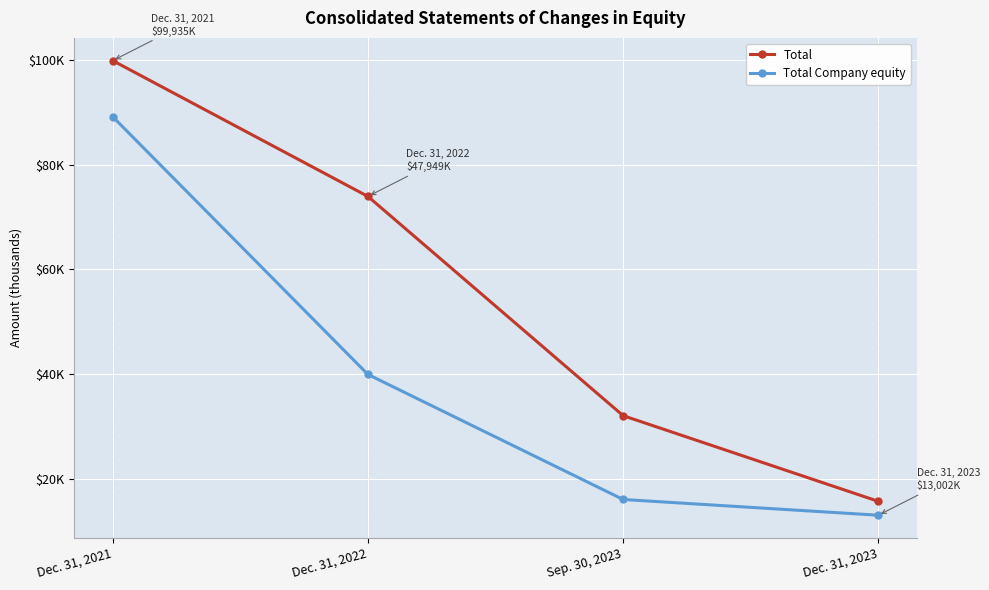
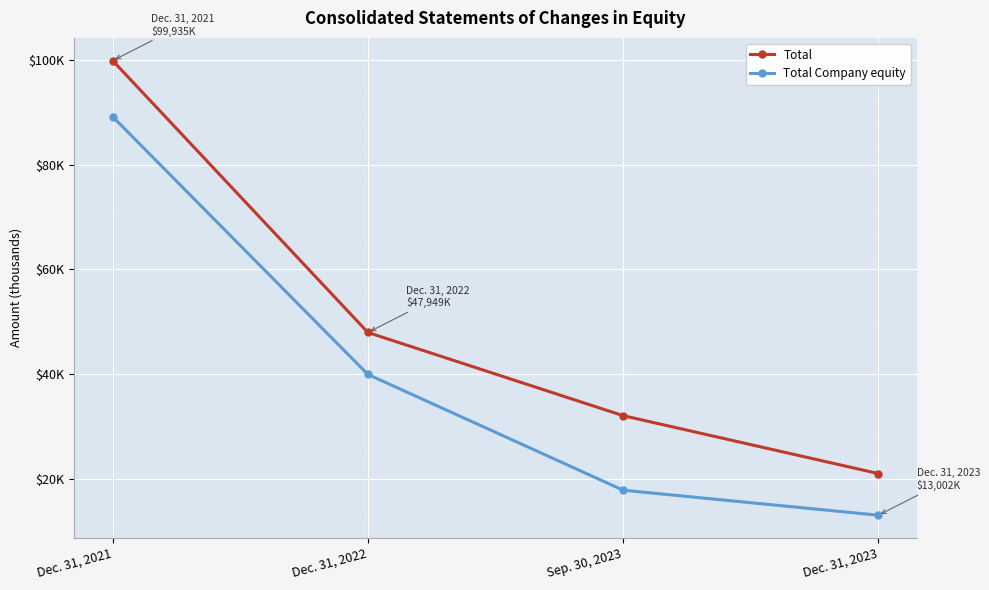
Total, Dec. 31, 2022: $74000 -> $48000
Total Company equity, Sep. 30, 2023: $16000 -> $18000
Total, Dec. 31, 2023: $16000 -> $21000
